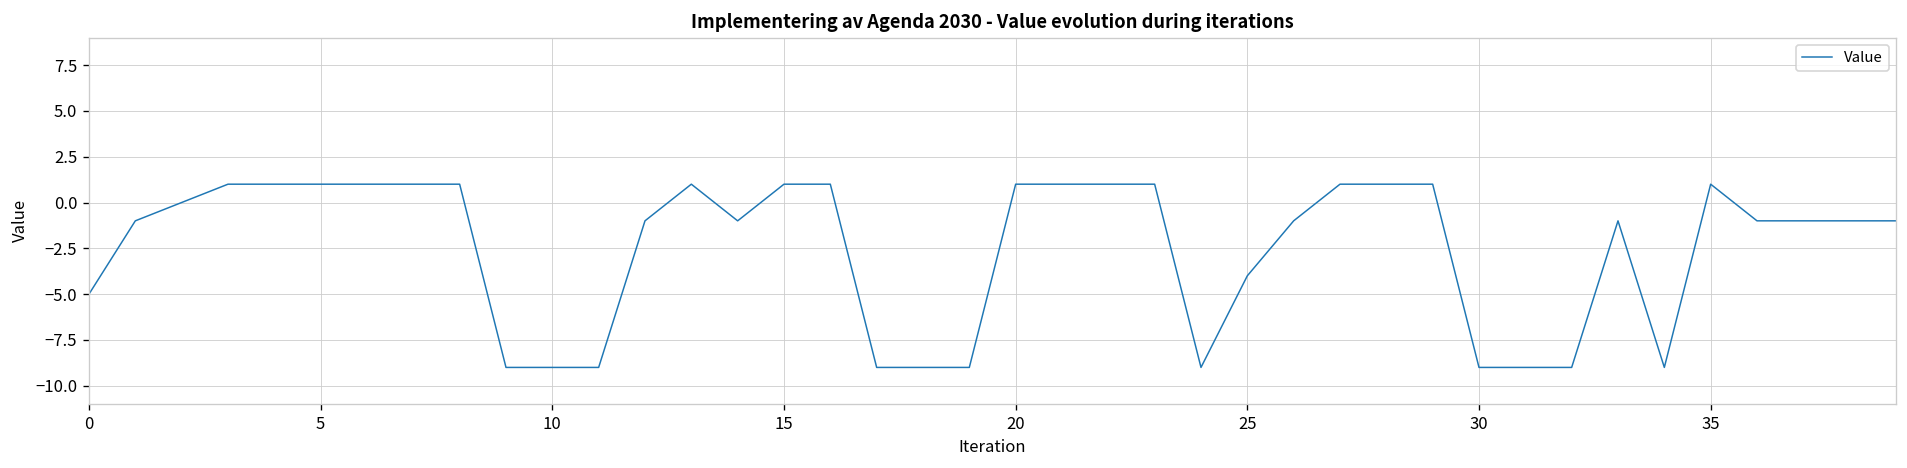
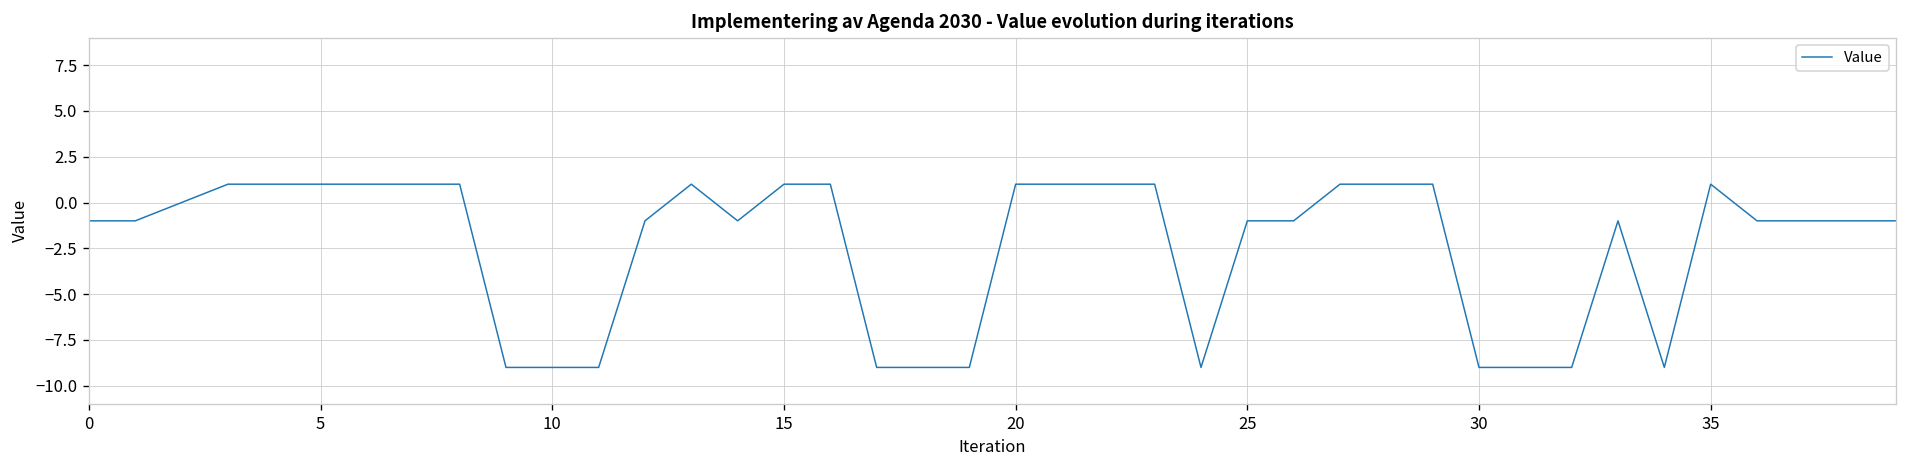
0: -5 -> -1
25: -4 -> -1
